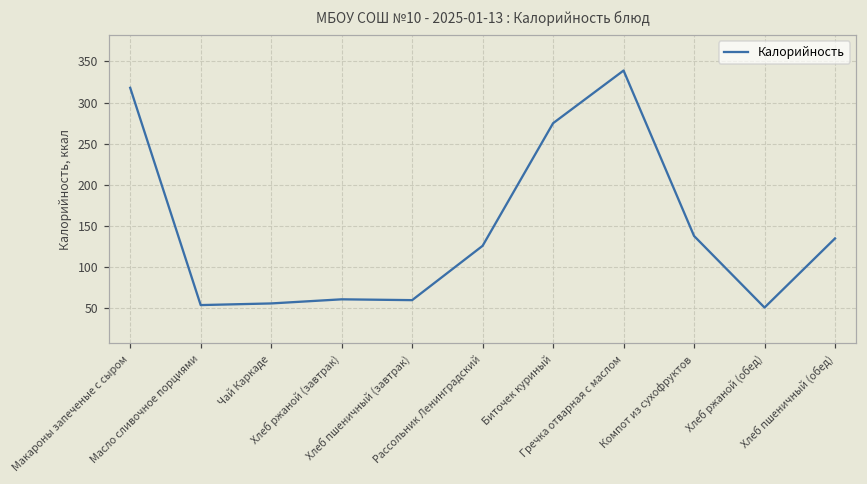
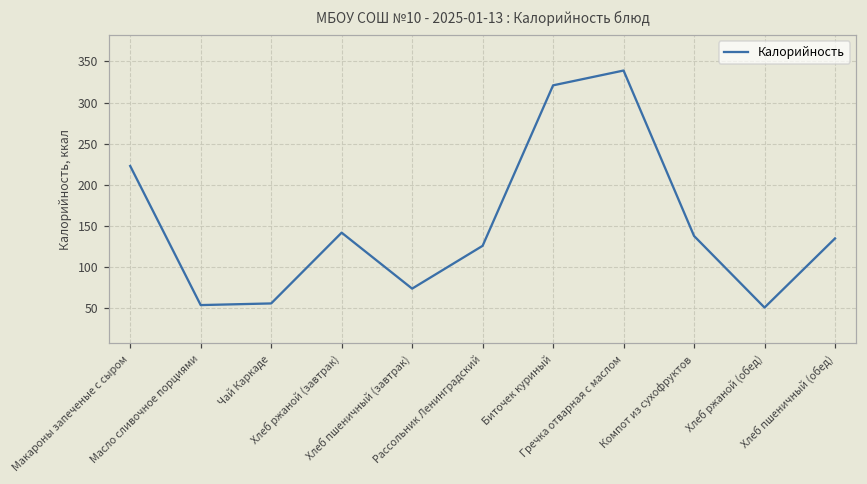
Макароны запеченые с сыром: 320 -> 220
Хлеб ржаной (завтрак): 60 -> 140
Хлеб пшеничный (завтрак): 60 -> 70
Биточек куриный: 280 -> 320
